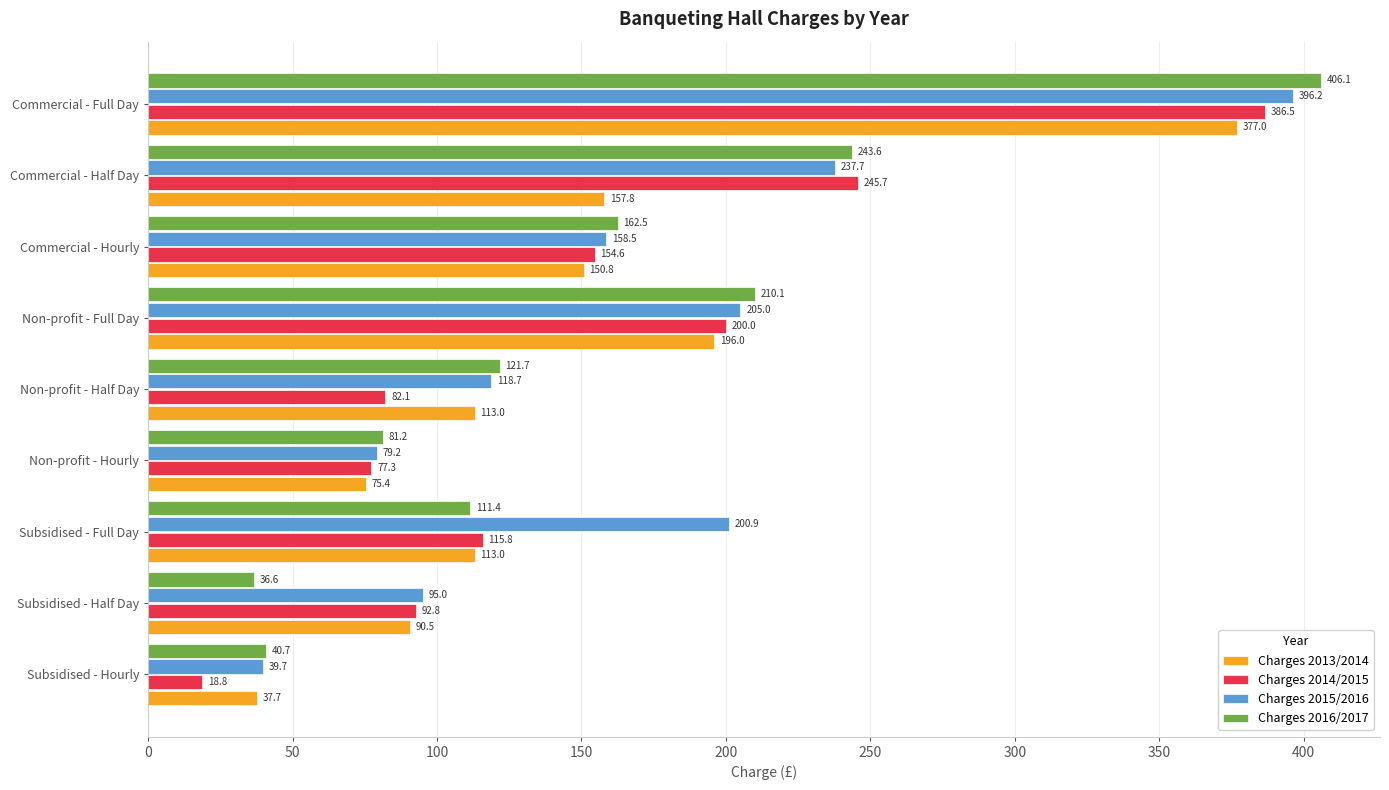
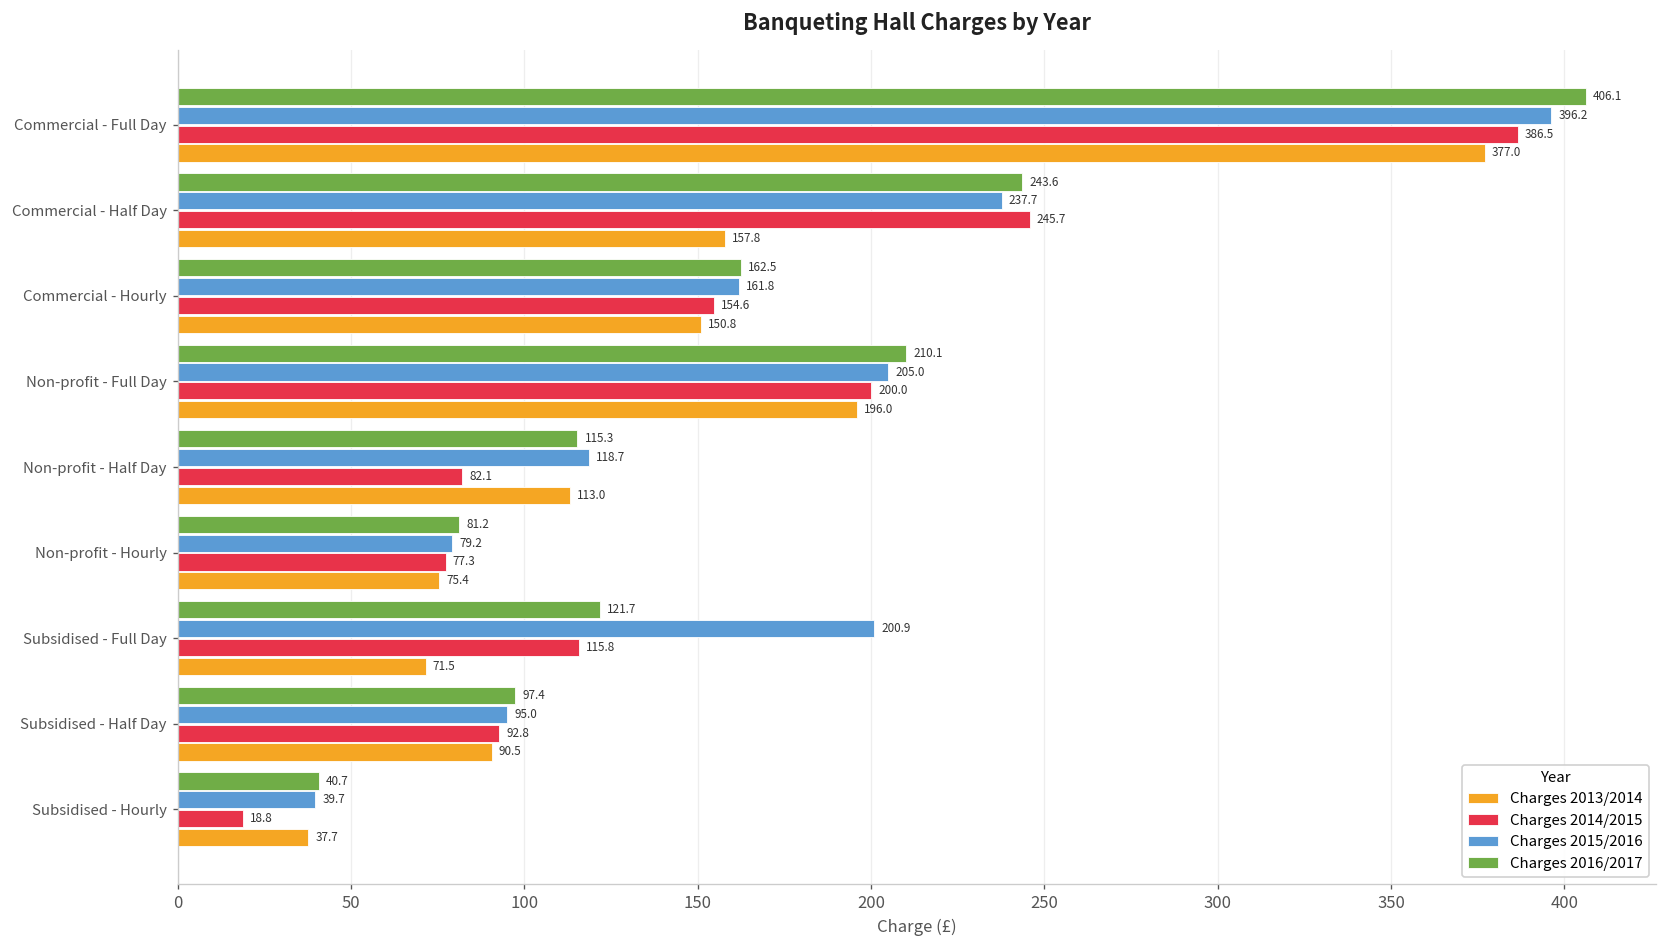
Charges 2015/2016, Commercial - Hourly: 158.5 -> 161.8
Charges 2016/2017, Non-profit - Half Day: 121.7 -> 115.3
Charges 2016/2017, Subsidised - Full Day: 111.4 -> 121.7
Charges 2013/2014, Subsidised - Full Day: 113.0 -> 71.5
Charges 2016/2017, Subsidised - Half Day: 36.6 -> 97.4
